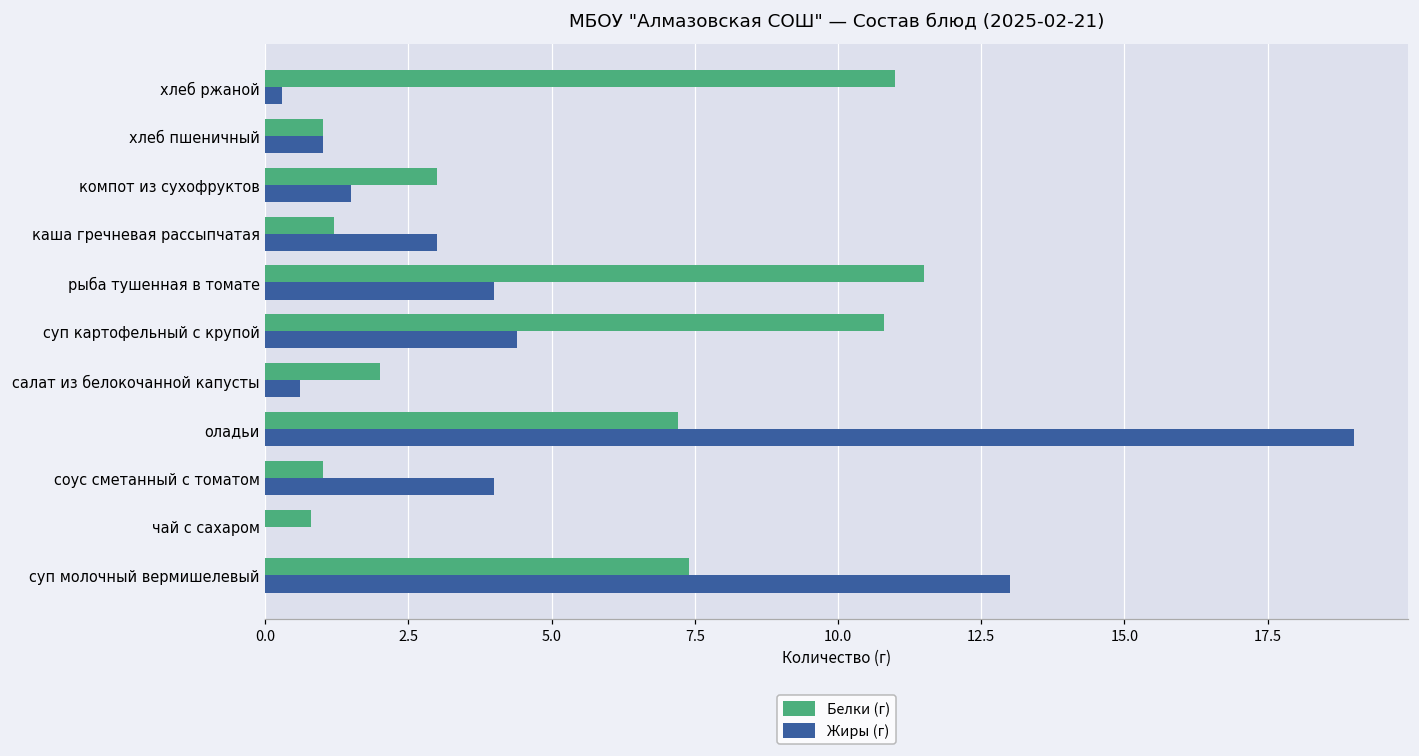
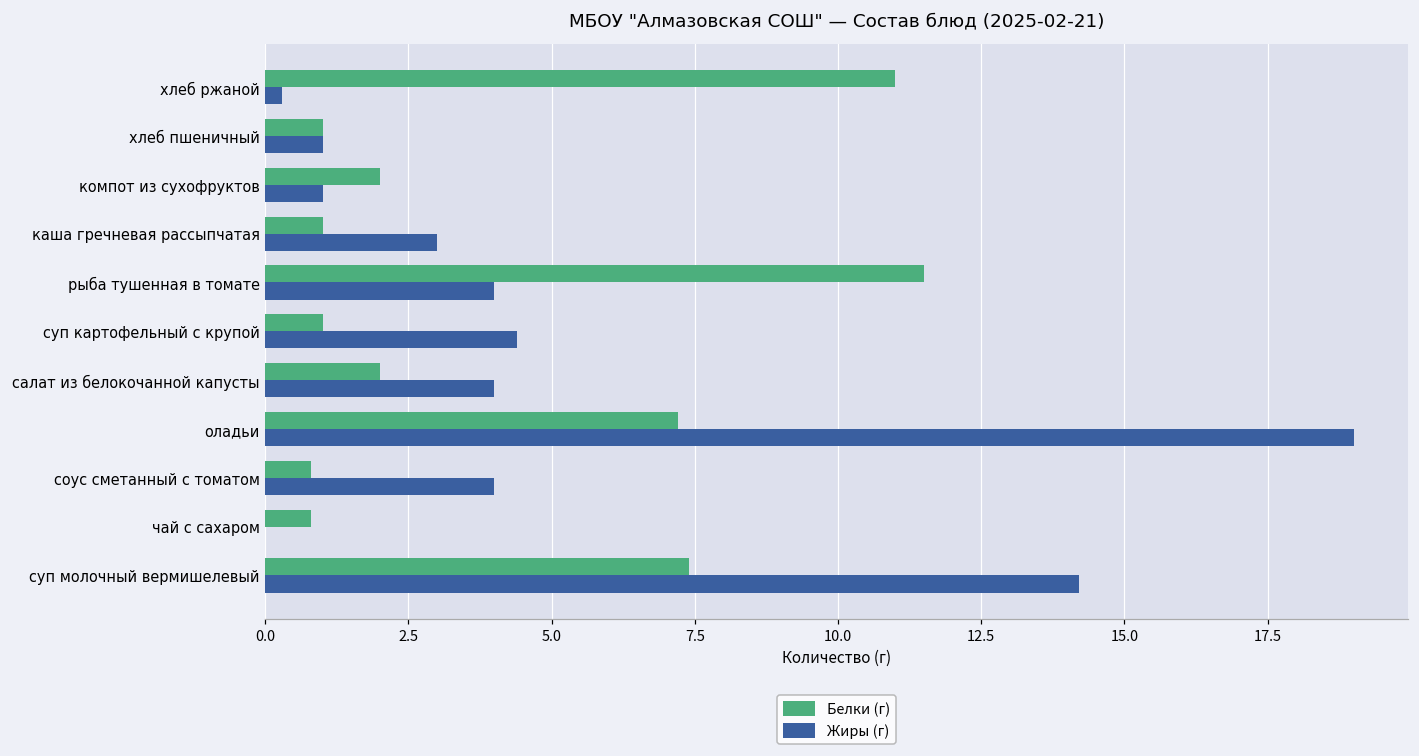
Белки (г), компот из сухофруктов: 3 -> 2
Жиры (г), компот из сухофруктов: 1.5 -> 1.0
Белки (г), каша гречневая рассыпчатая: 1.2 -> 1.0
Белки (г), суп картофельный с крупой: 10.8 -> 1.0
Жиры (г), салат из белокочанной капусты: 0.6 -> 4.0
Белки (г), соус сметанный с томатом: 1.0 -> 0.8
Жиры (г), суп молочный вермишелевый: 13.0 -> 14.2
